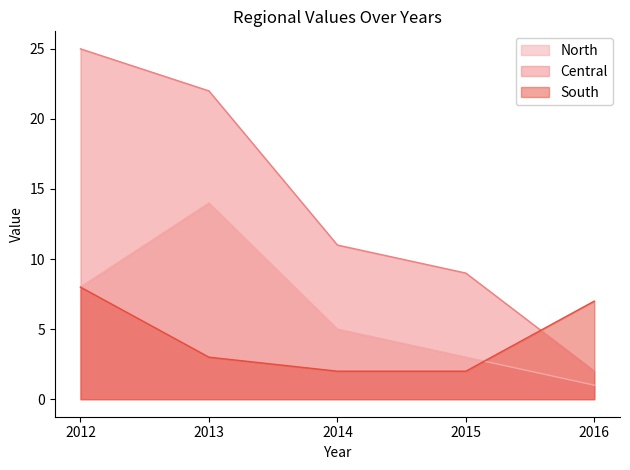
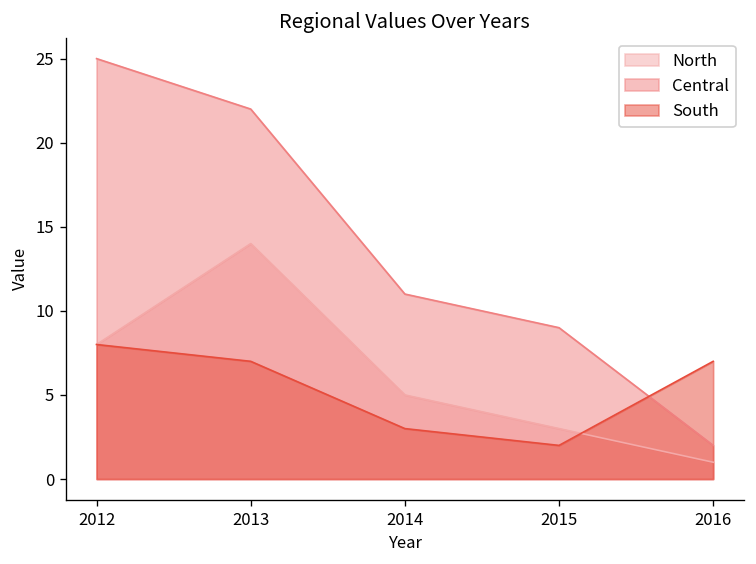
South, 2013: 3 -> 7
South, 2014: 2 -> 3
